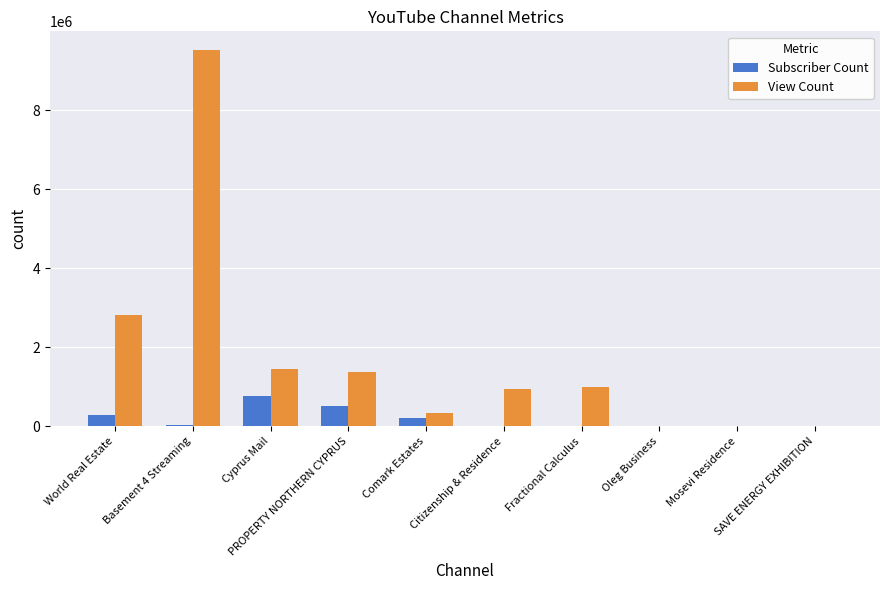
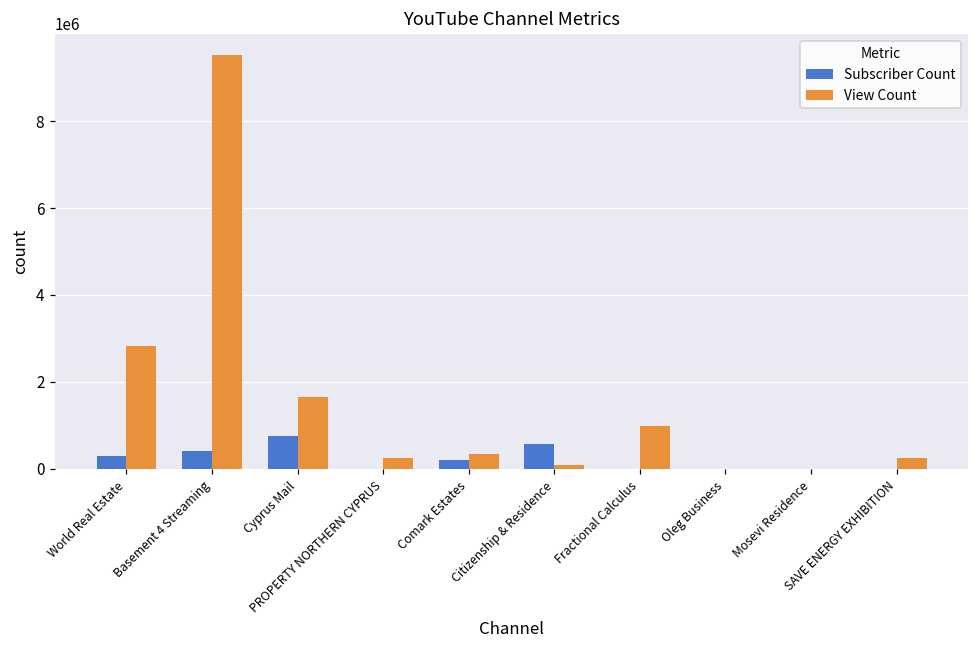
Subscriber Count, Basement 4 Streaming: 0 -> 400000
View Count, Cyprus Mail: 1400000 -> 1600000
Subscriber Count, PROPERTY NORTHERN CYPRUS: 500000 -> 0
View Count, PROPERTY NORTHERN CYPRUS: 1400000 -> 200000
Subscriber Count, Citizenship & Residence: 0 -> 600000
View Count, Citizenship & Residence: 900000 -> 100000
View Count, SAVE ENERGY EXHIBITION: 0 -> 300000
